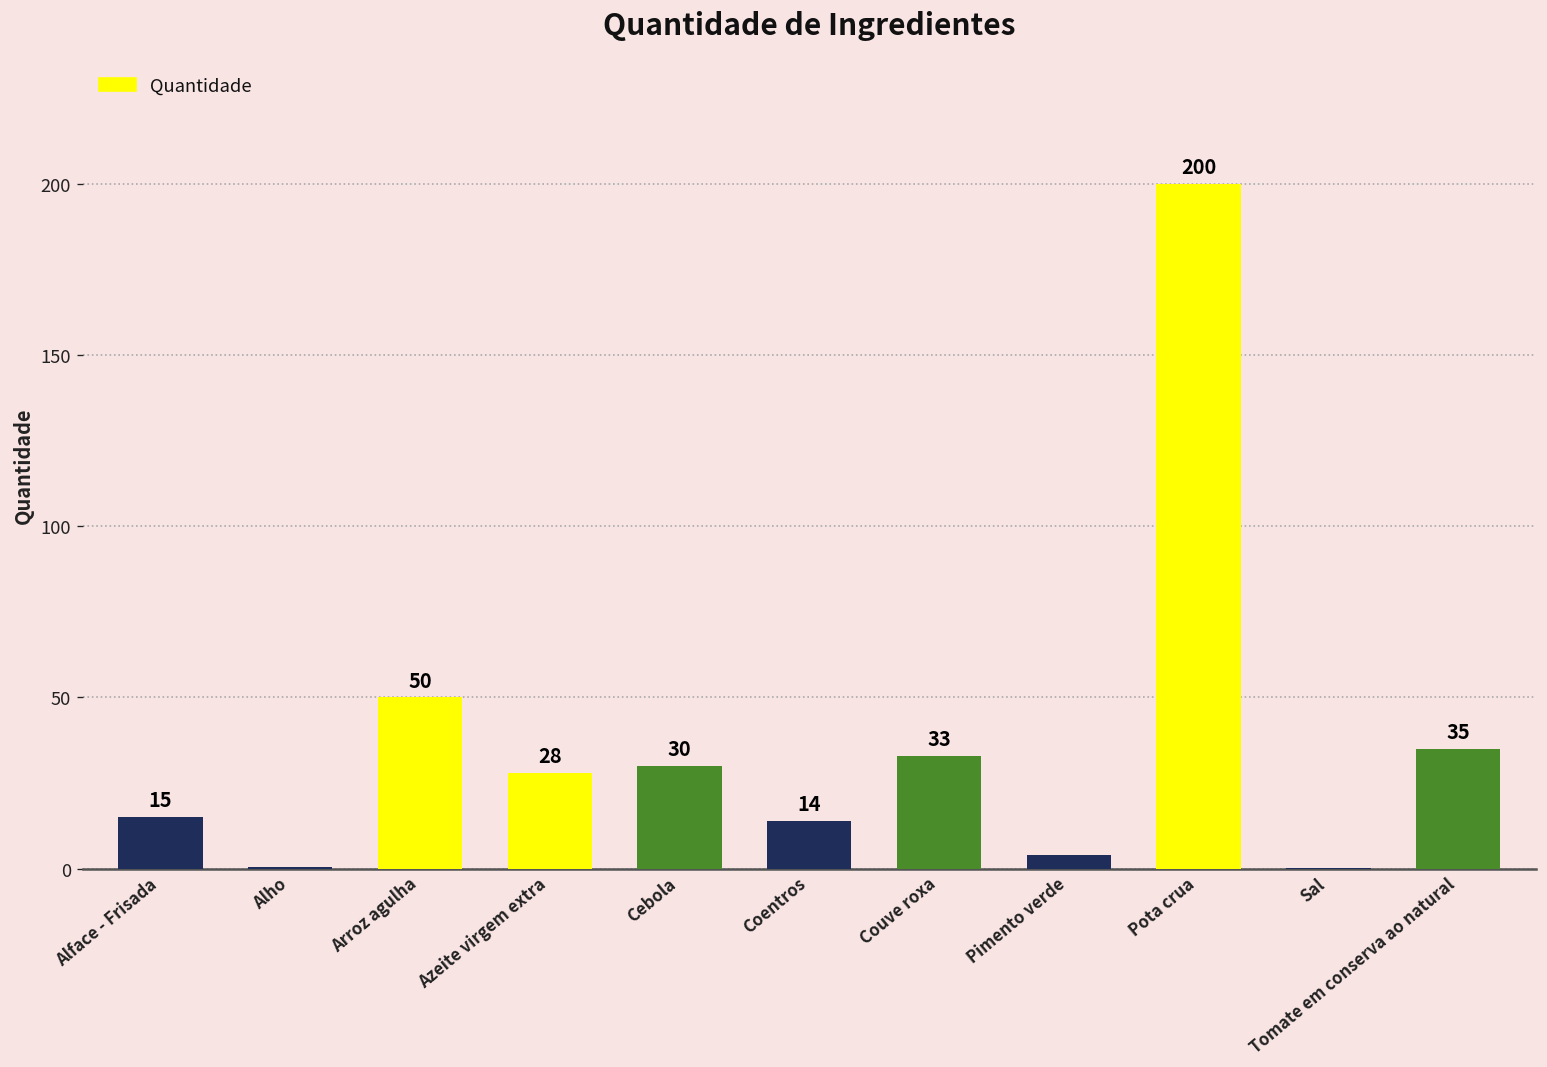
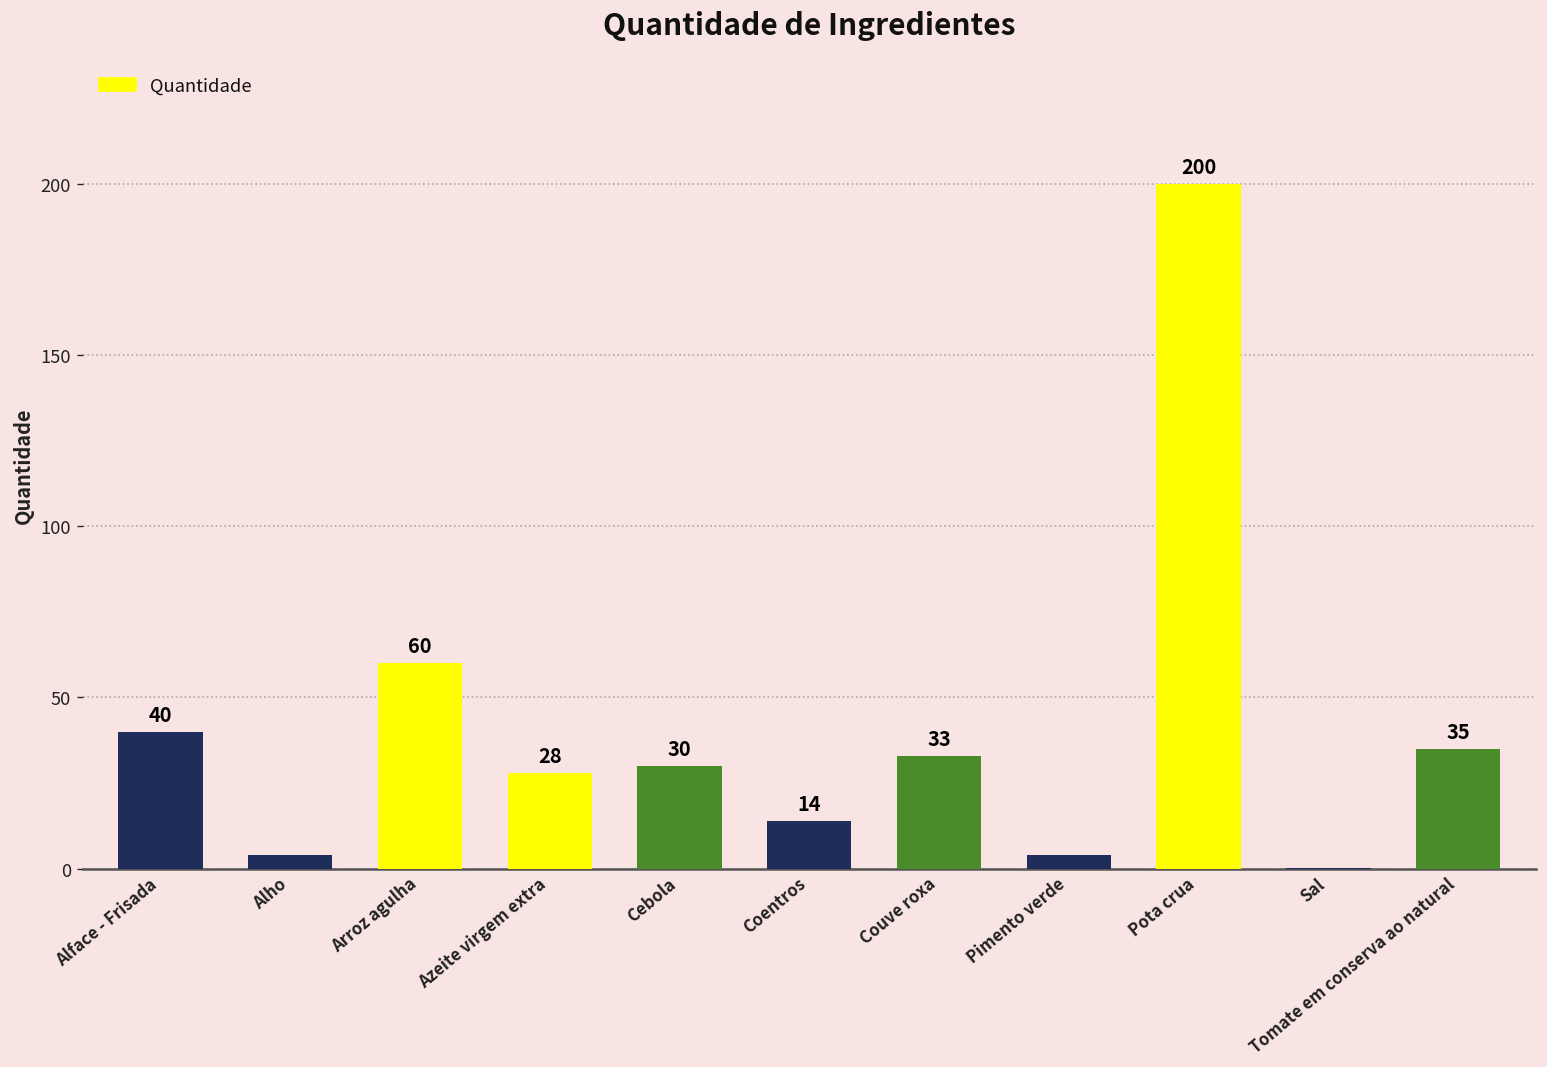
Alface - Frisada: 15 -> 40
Alho: 1 -> 4
Arroz agulha: 50 -> 60
